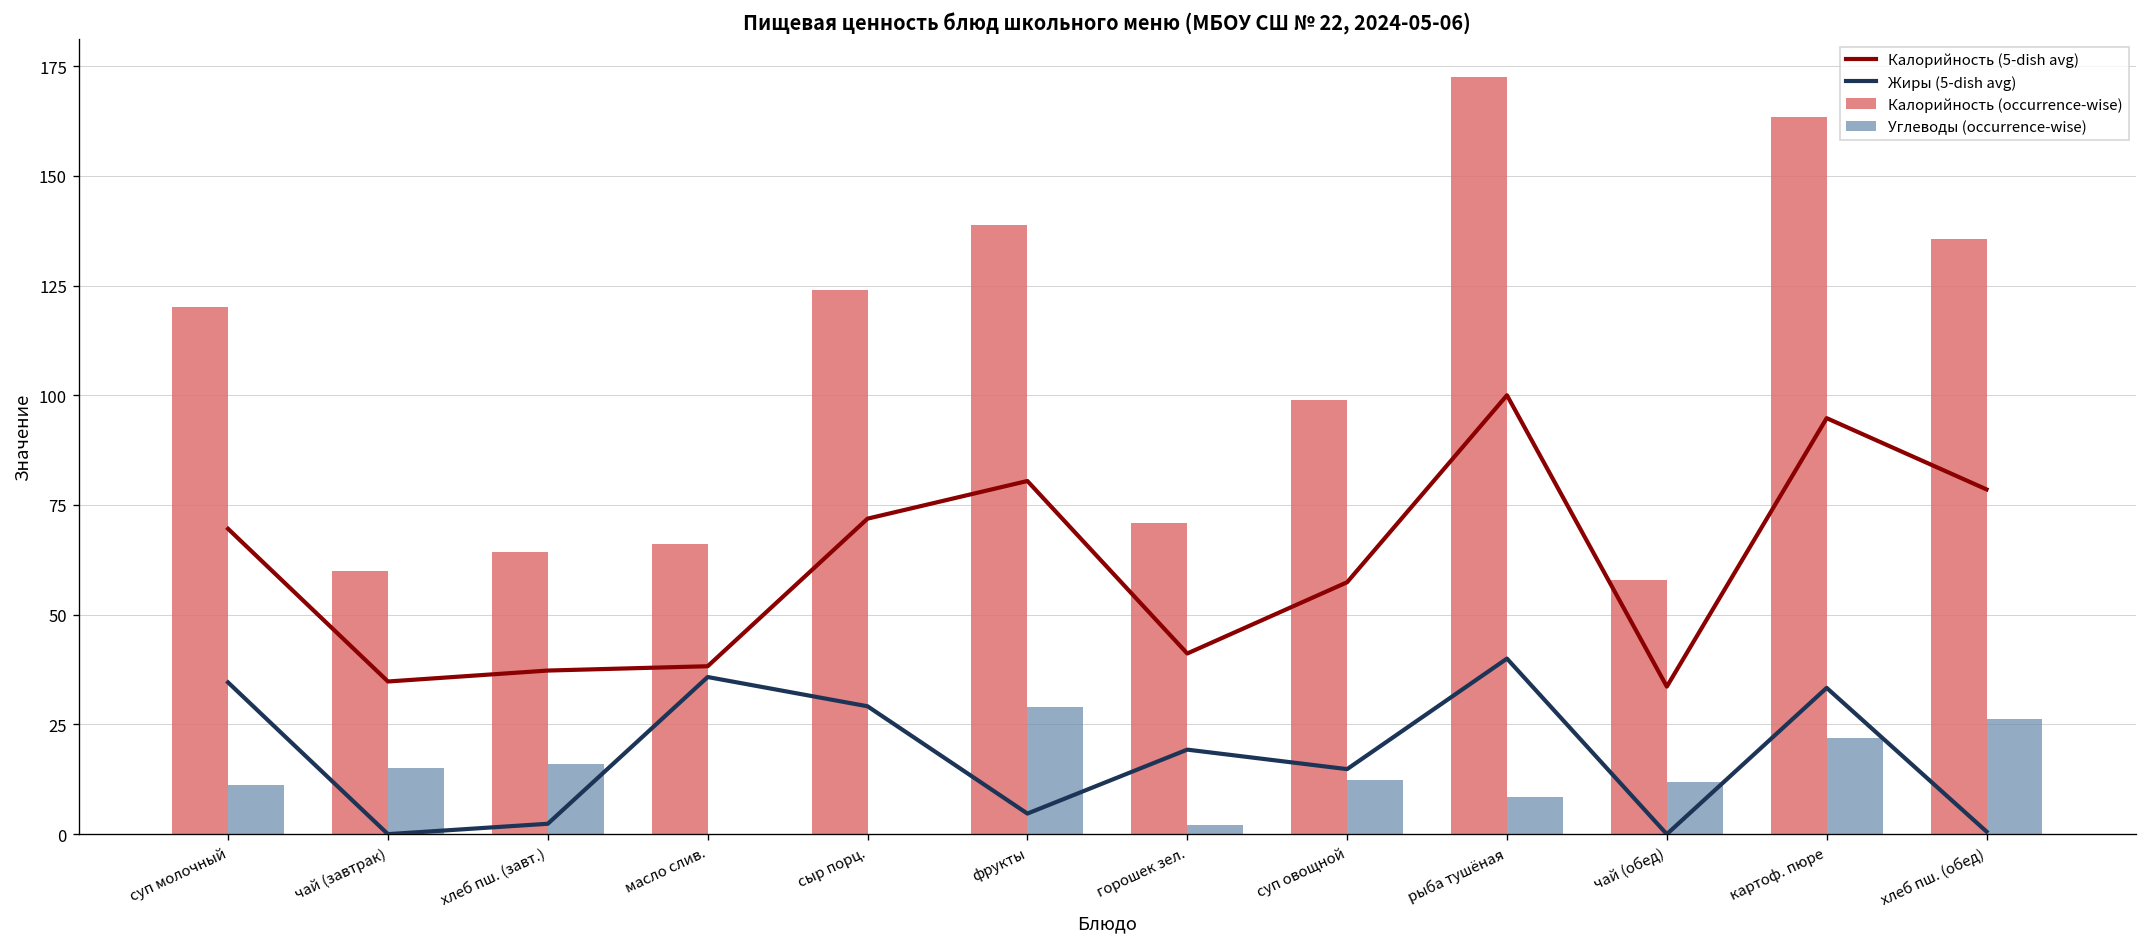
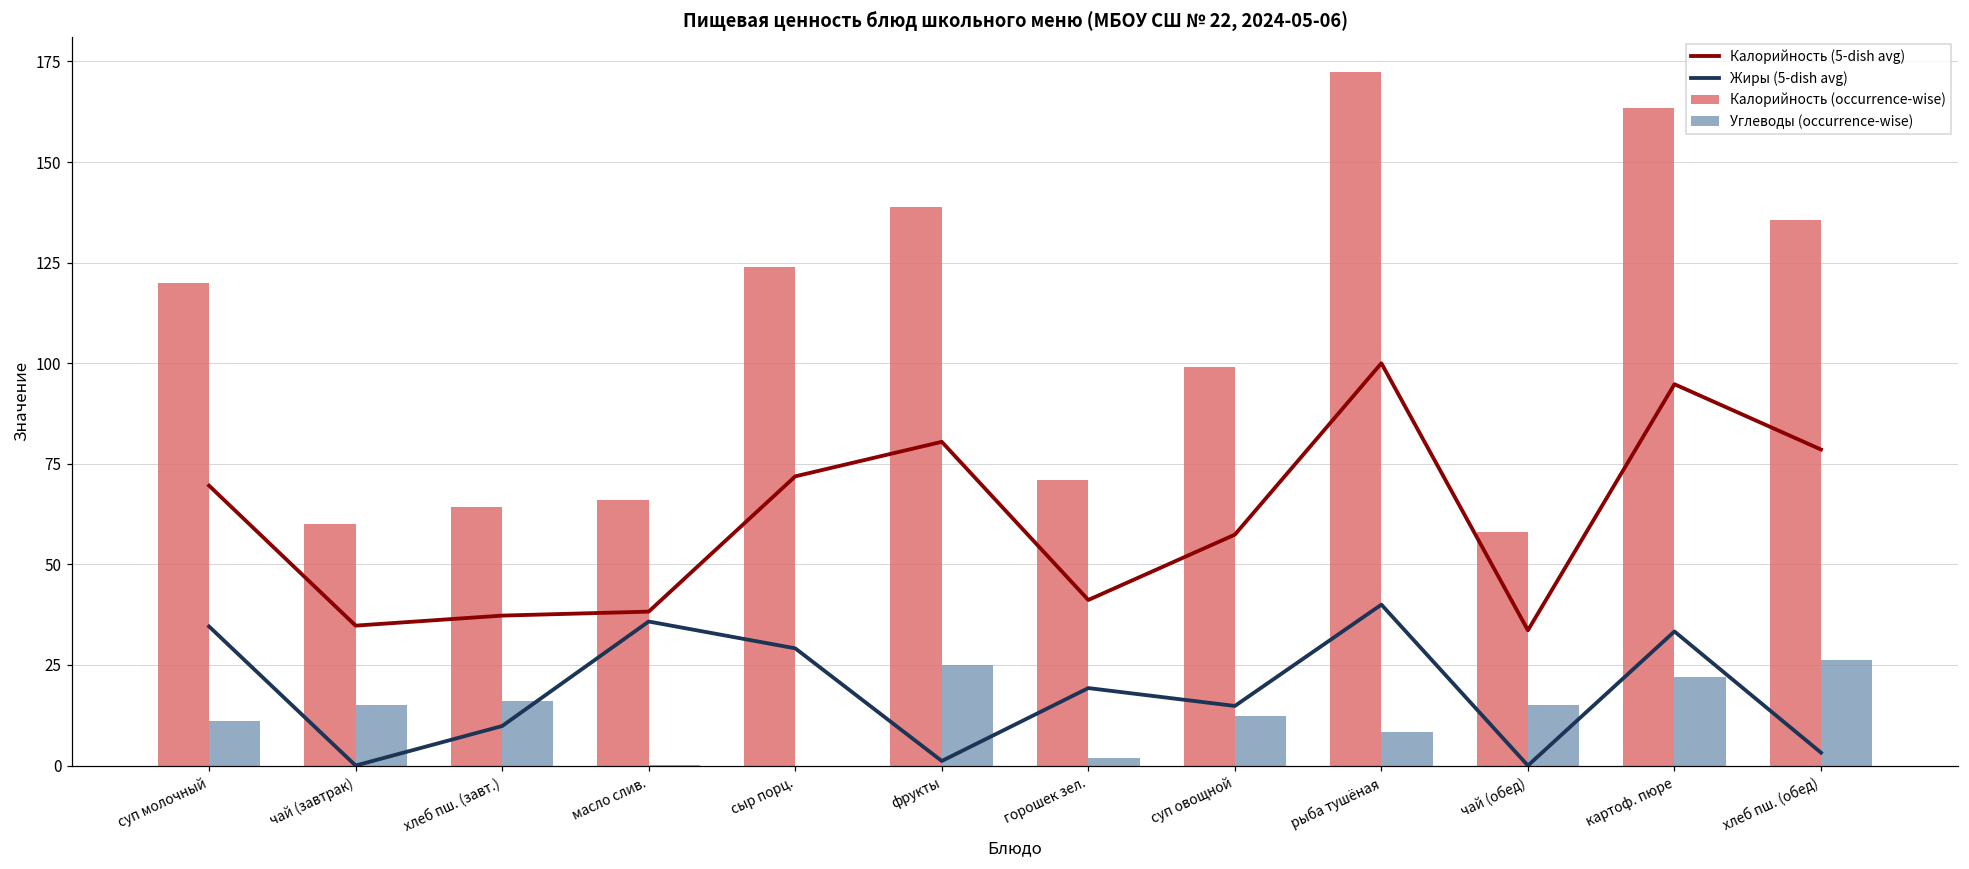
Жиры (5-dish avg), хлеб пш. (завт.): 2 -> 10
Жиры (5-dish avg), фрукты: 5 -> 1
Углеводы (occurrence-wise), фрукты: 29 -> 25
Углеводы (occurrence-wise), чай (обед): 12 -> 15
Жиры (5-dish avg), хлеб пш. (обед): 1 -> 3
